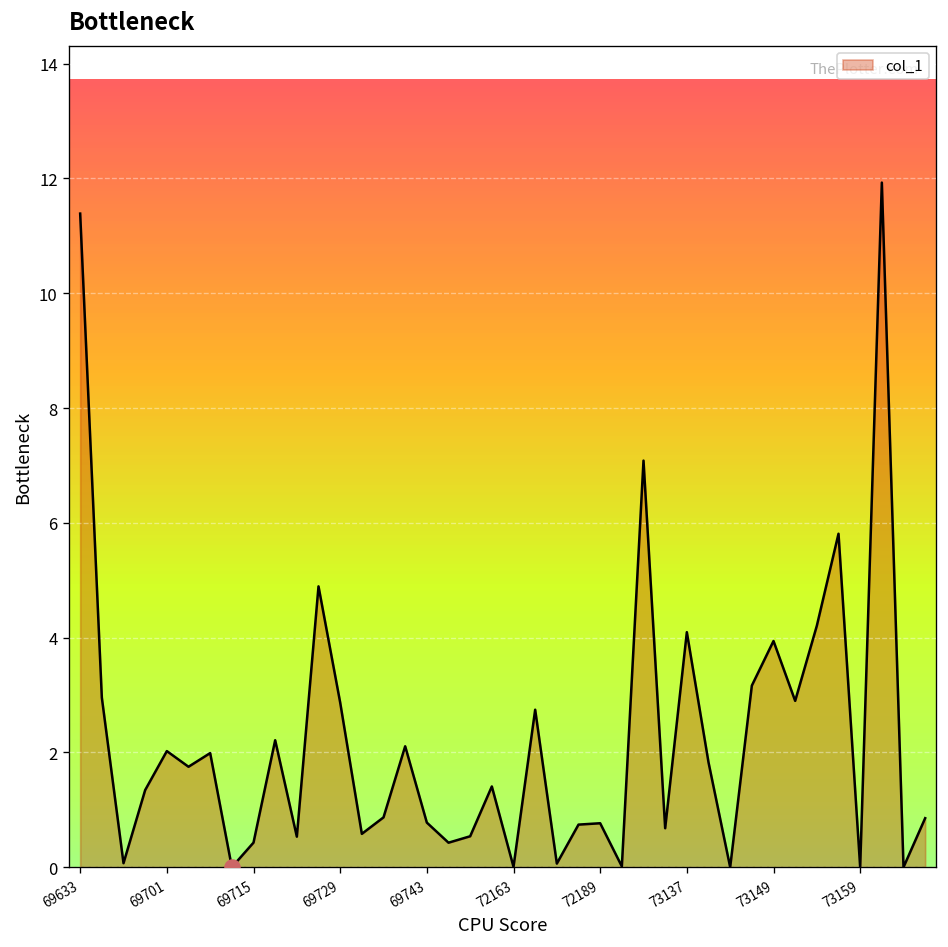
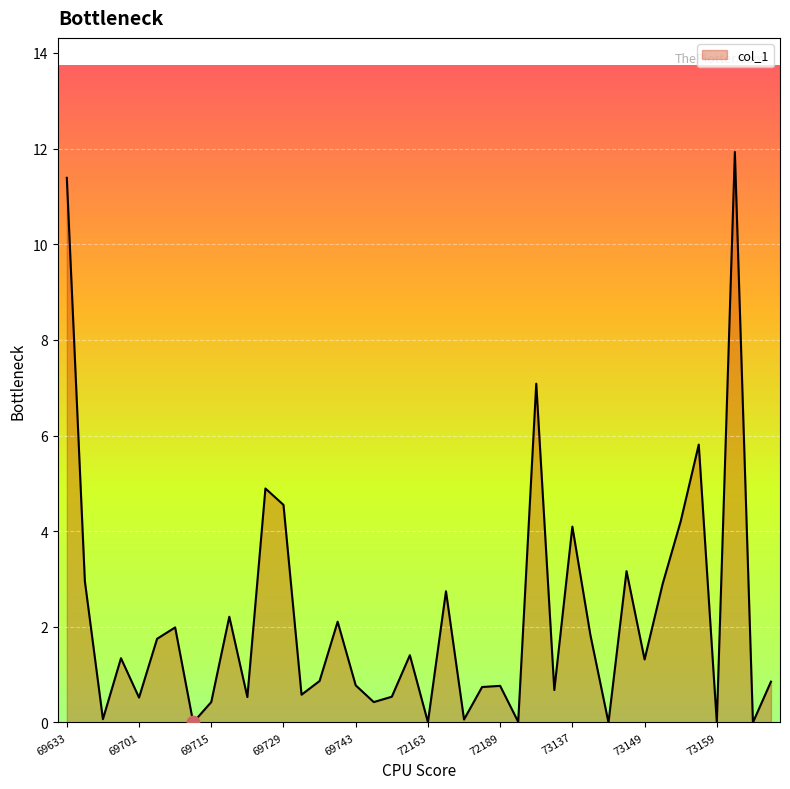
col_1, 69701: 2.0 -> 0.5
col_1, 69729: 2.9 -> 4.6
col_1, 73149: 3.9 -> 1.3
